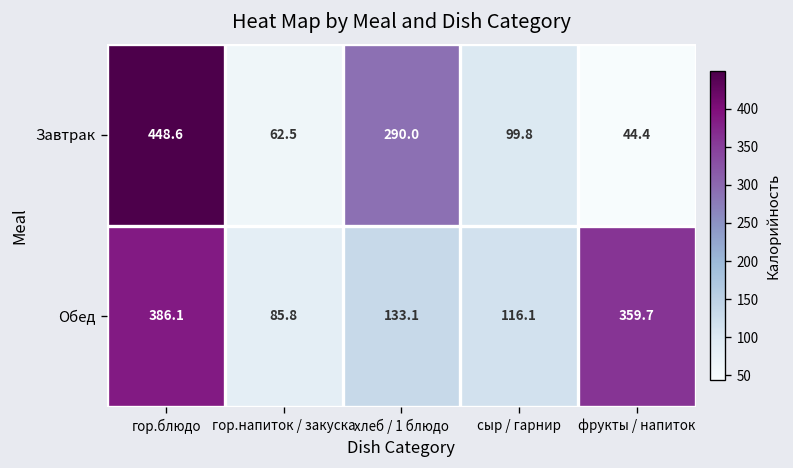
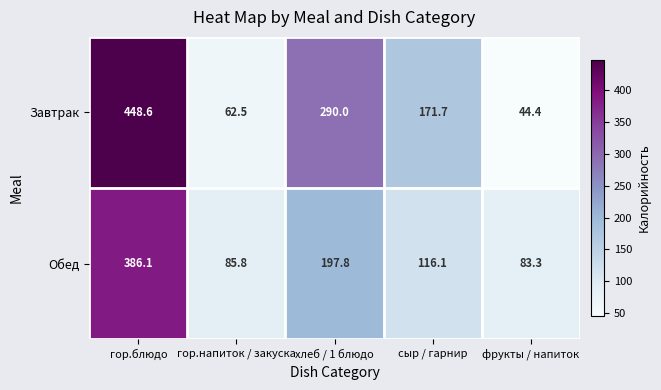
Завтрак, сыр / гарнир: 99.8 -> 171.7
Обед, хлеб / 1 блюдо: 133.1 -> 197.8
Обед, фрукты / напиток: 359.7 -> 83.3
